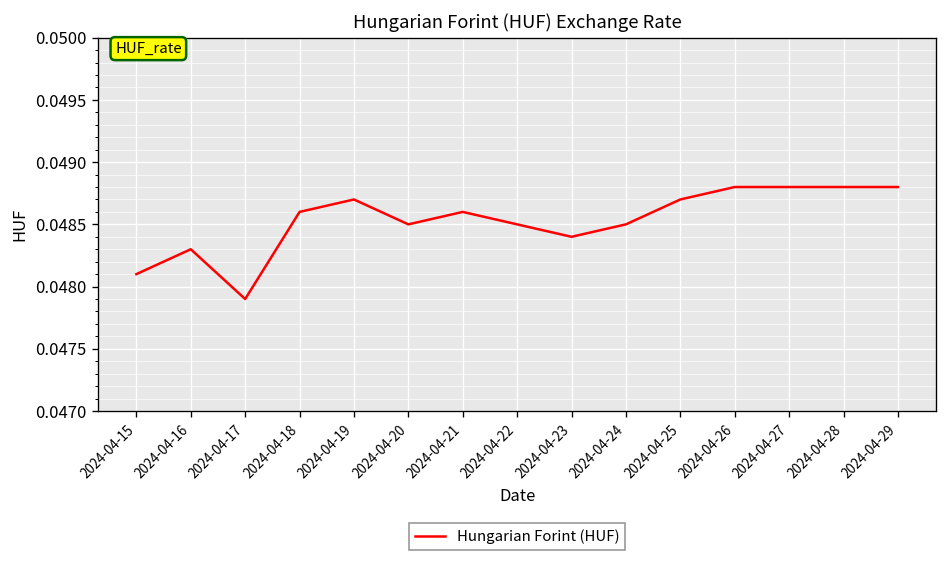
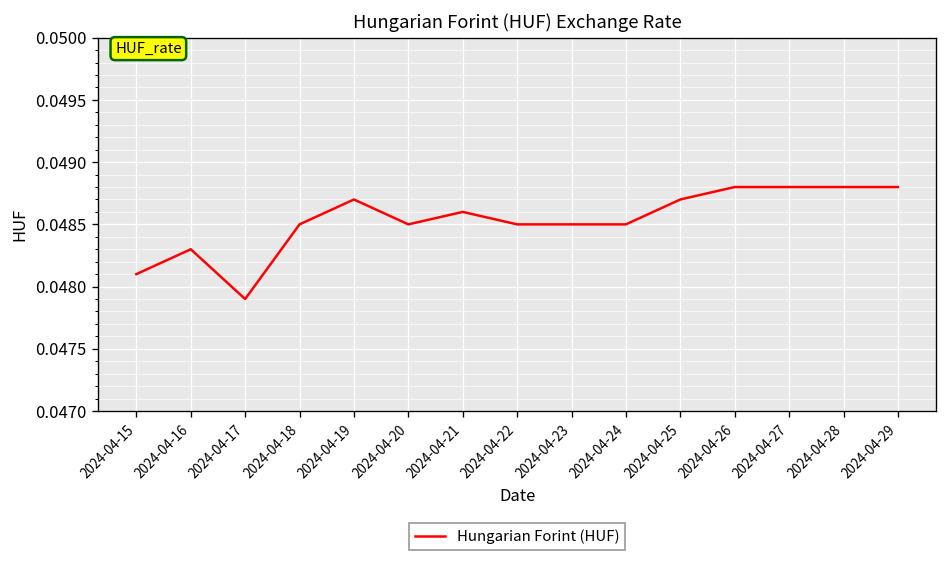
2024-04-18: 0.0486 -> 0.0485
2024-04-23: 0.0484 -> 0.0485
